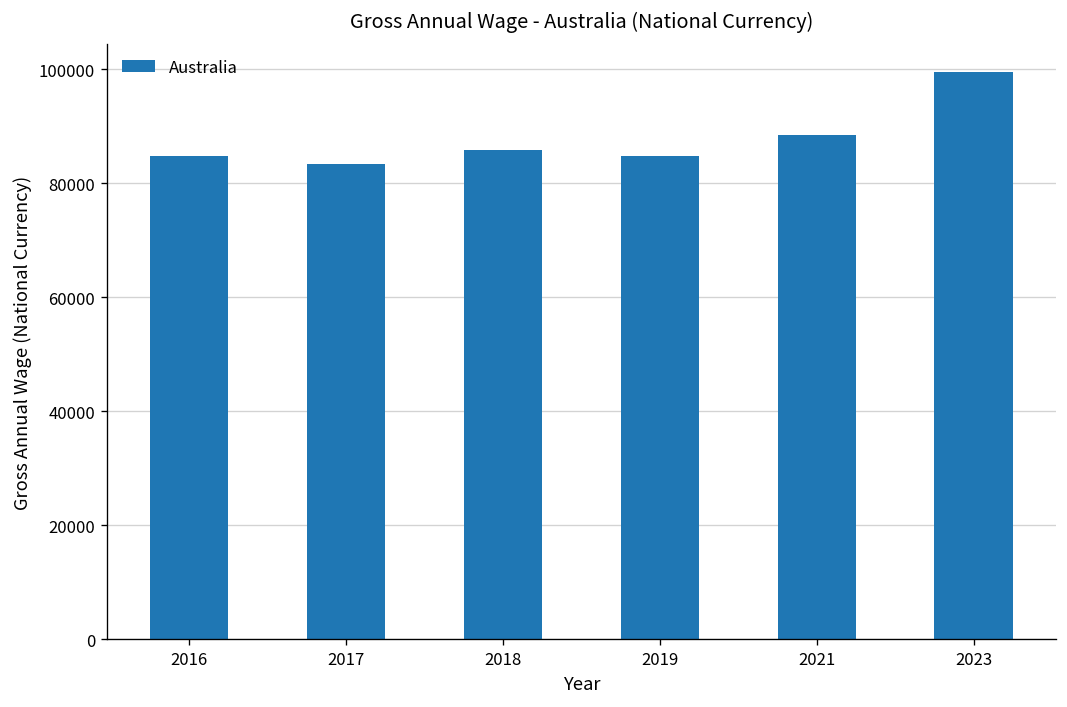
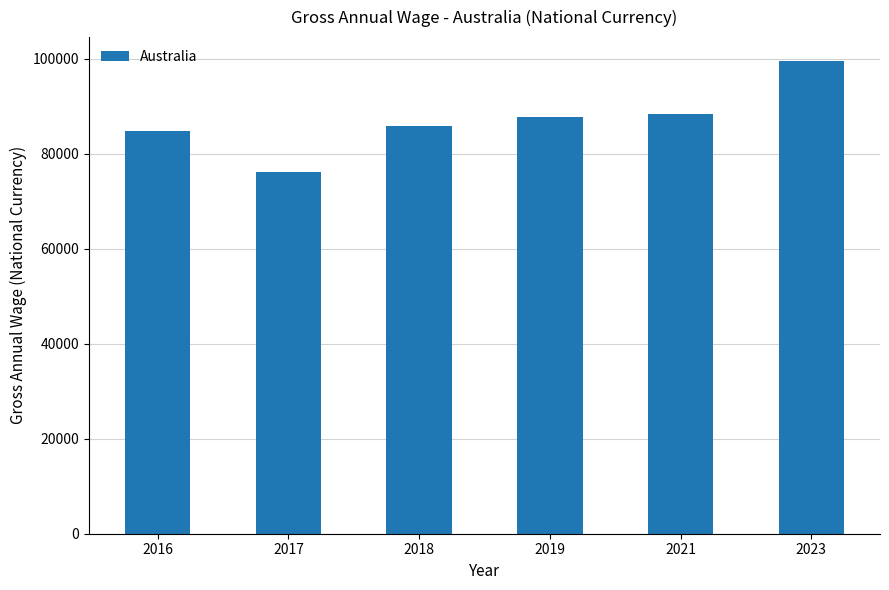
2017: 83000 -> 76000
2019: 85000 -> 88000
